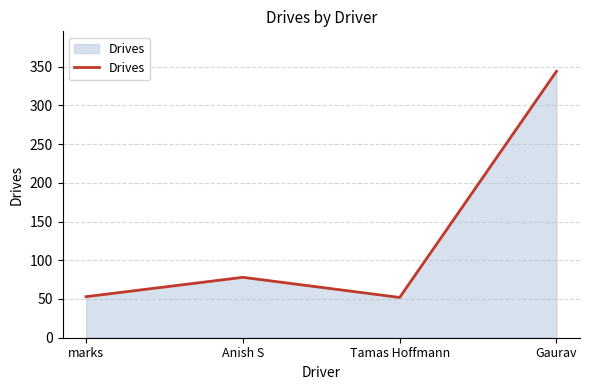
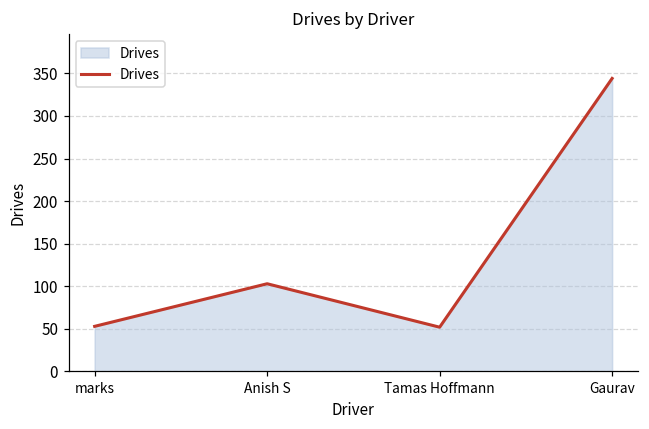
Anish S: 80 -> 100
